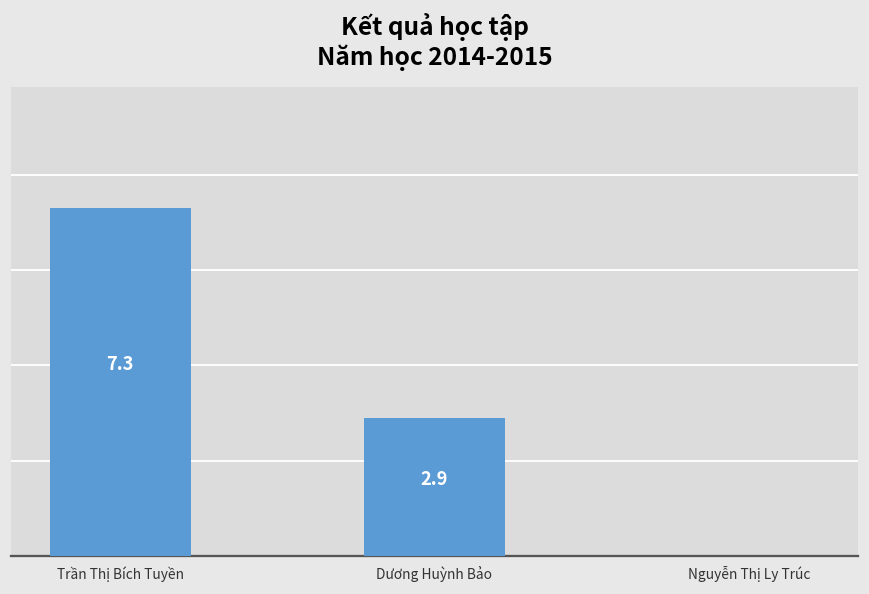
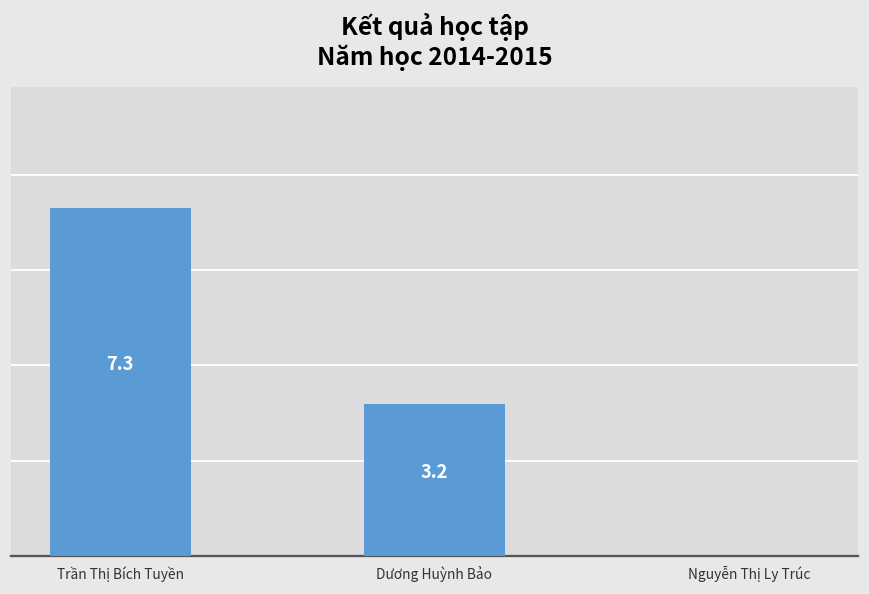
Dương Huỳnh Bảo: 2.9 -> 3.2
